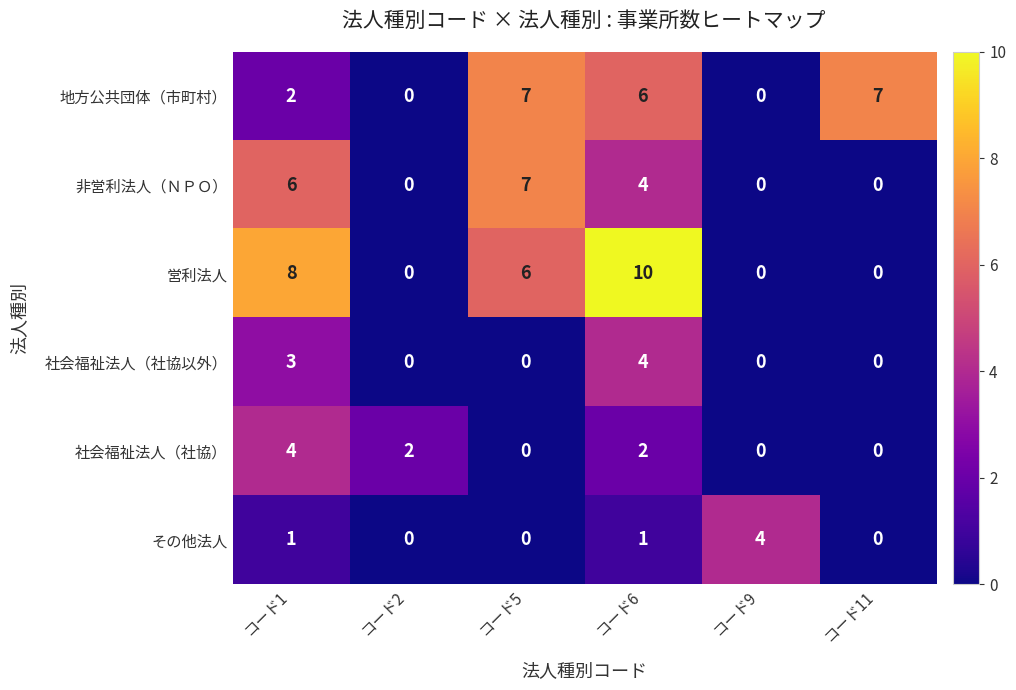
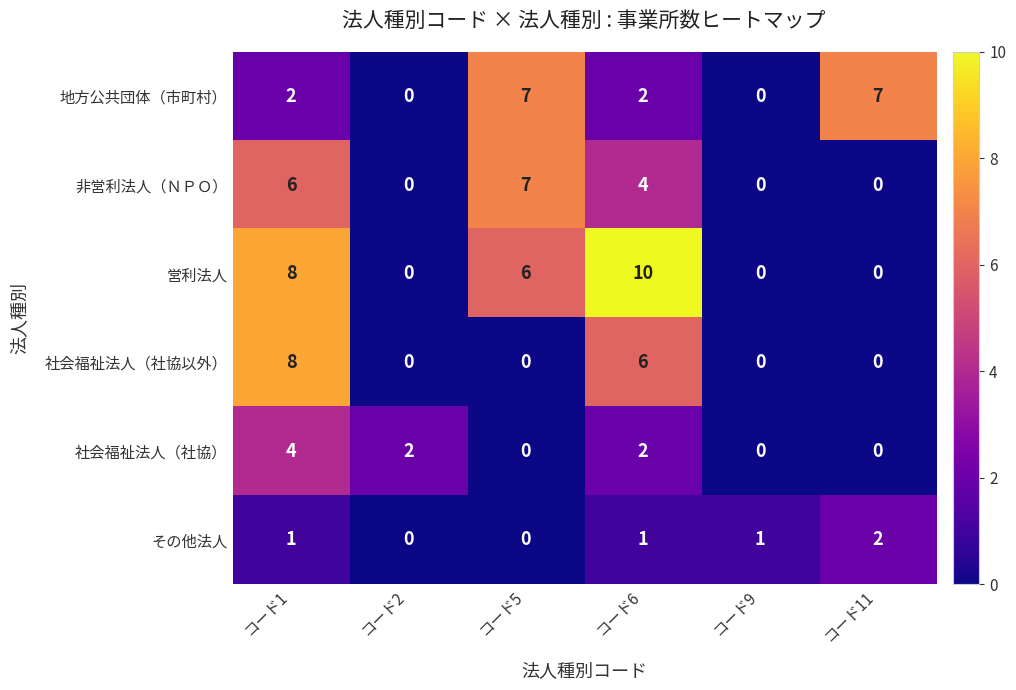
地方公共団体（市町村）, コード6: 6 -> 2
社会福祉法人（社協以外）, コード1: 3 -> 8
社会福祉法人（社協以外）, コード6: 4 -> 6
その他法人, コード9: 4 -> 1
その他法人, コード11: 0 -> 2
